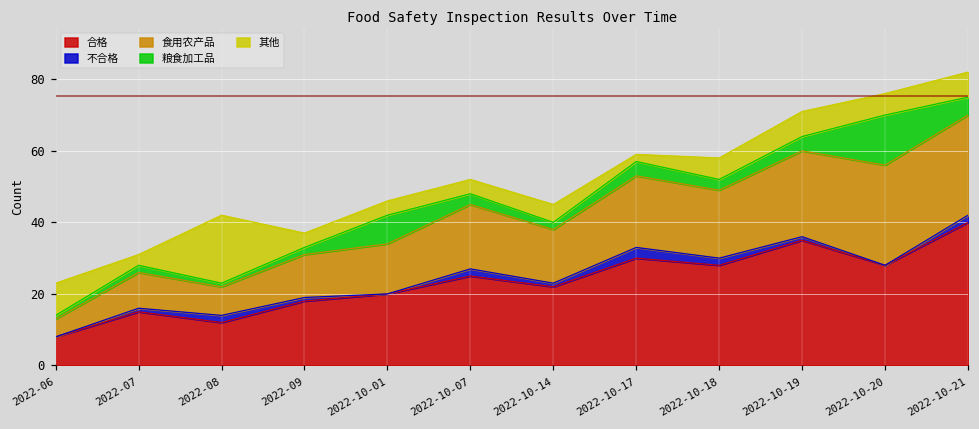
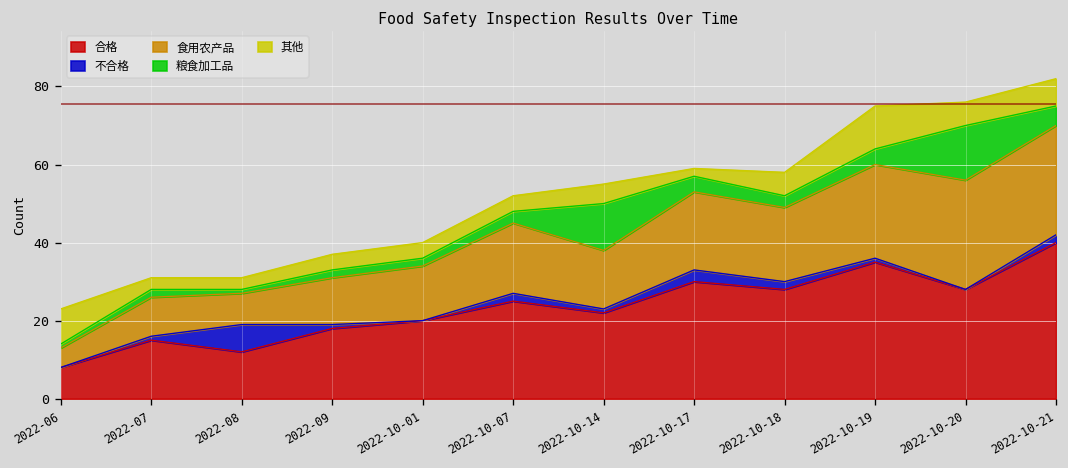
不合格, 2022-08: 2 -> 7
其他, 2022-08: 19 -> 3
粮食加工品, 2022-10-01: 8 -> 2
粮食加工品, 2022-10-14: 2 -> 12
其他, 2022-10-19: 7 -> 11
